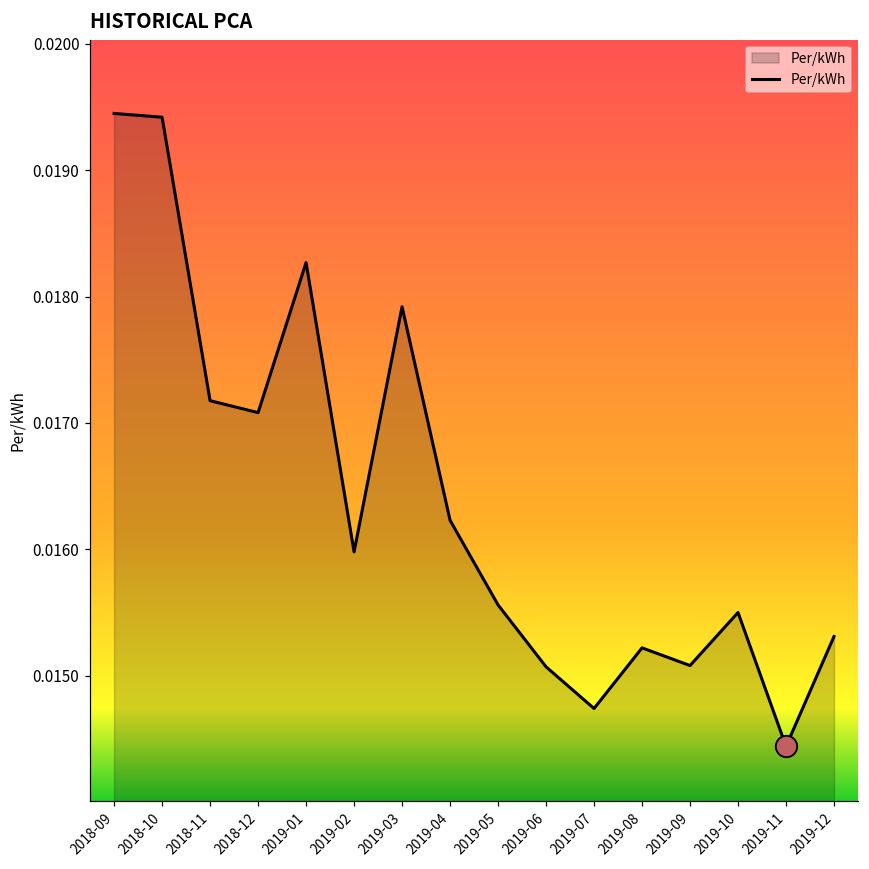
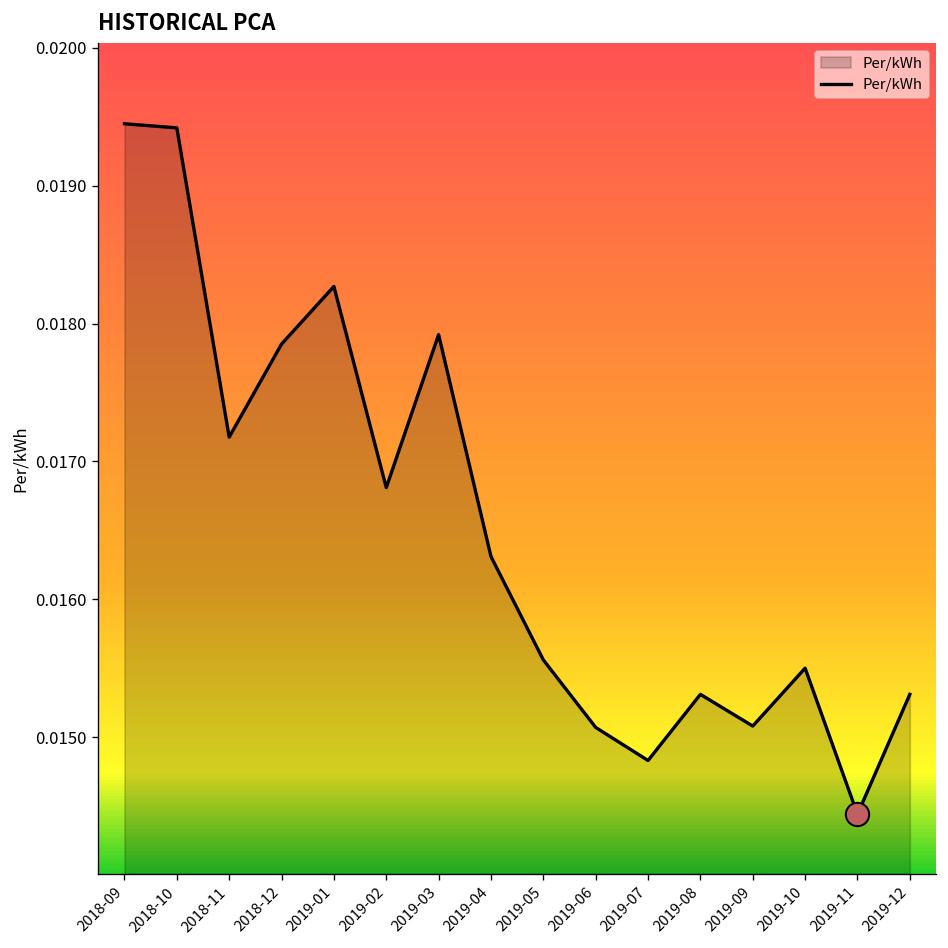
Per/kWh, 2018-12: 0.01708 -> 0.01785
Per/kWh, 2019-02: 0.01598 -> 0.01681
Per/kWh, 2019-04: 0.01623 -> 0.01631
Per/kWh, 2019-07: 0.01474 -> 0.01483
Per/kWh, 2019-08: 0.01522 -> 0.01531
